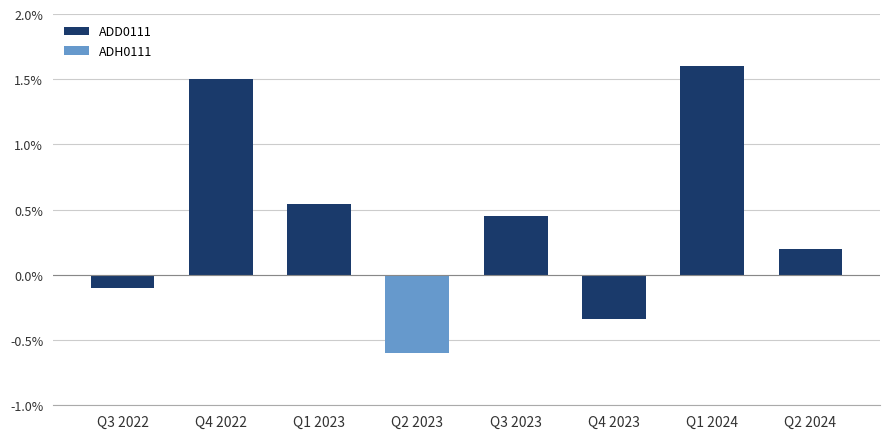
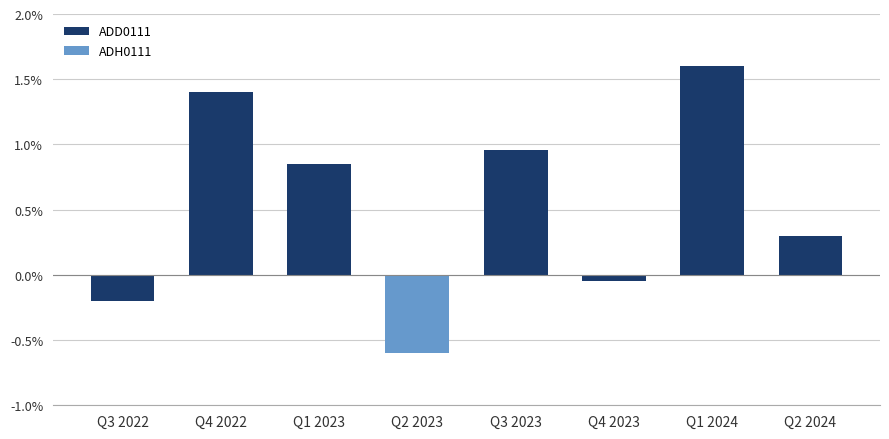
ADD0111, Q3 2022: -0.1% -> -0.2%
ADD0111, Q4 2022: 1.5% -> 1.4%
ADD0111, Q1 2023: 0.54% -> 0.85%
ADD0111, Q3 2023: 0.45% -> 0.96%
ADD0111, Q4 2023: -0.34% -> -0.05%
ADD0111, Q2 2024: 0.2% -> 0.3%
